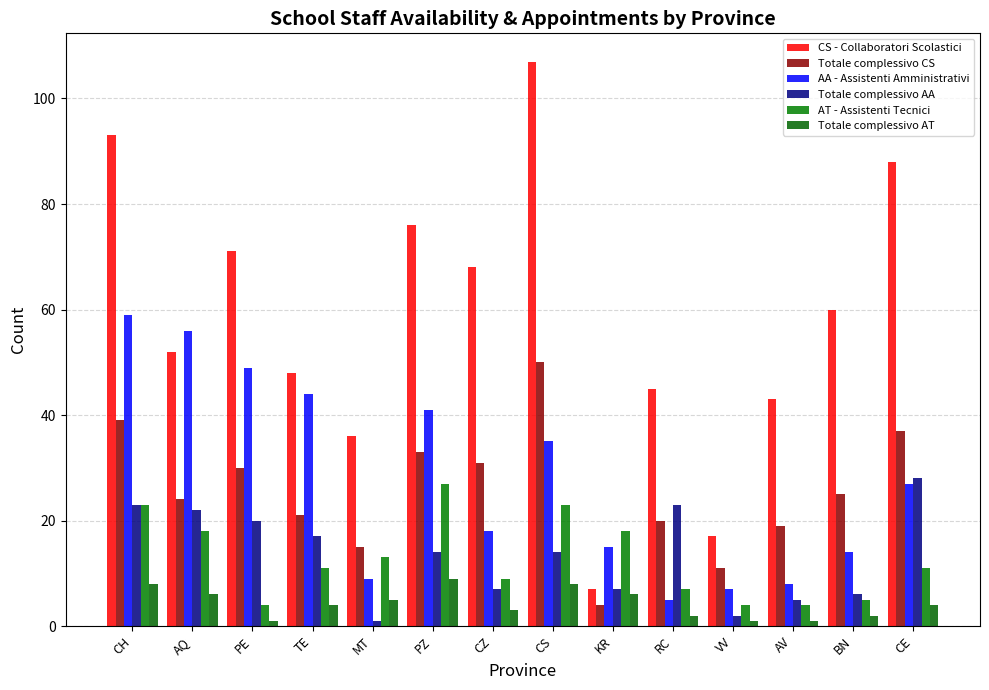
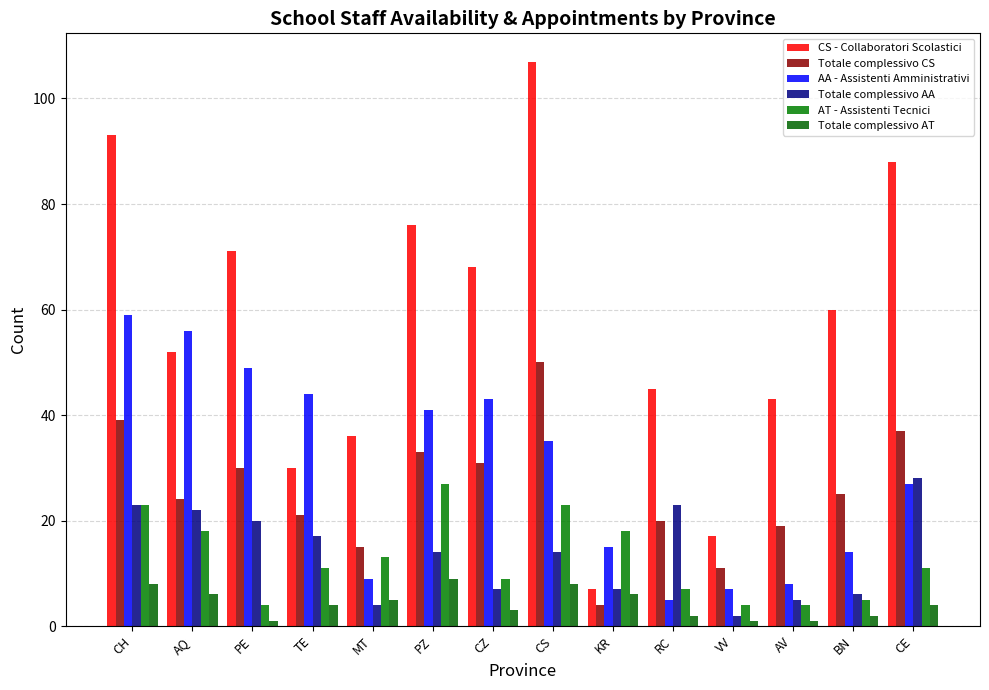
CS - Collaboratori Scolastici, TE: 48 -> 30
Totale complessivo AA, MT: 1 -> 4
AA - Assistenti Amministrativi, CZ: 18 -> 43
